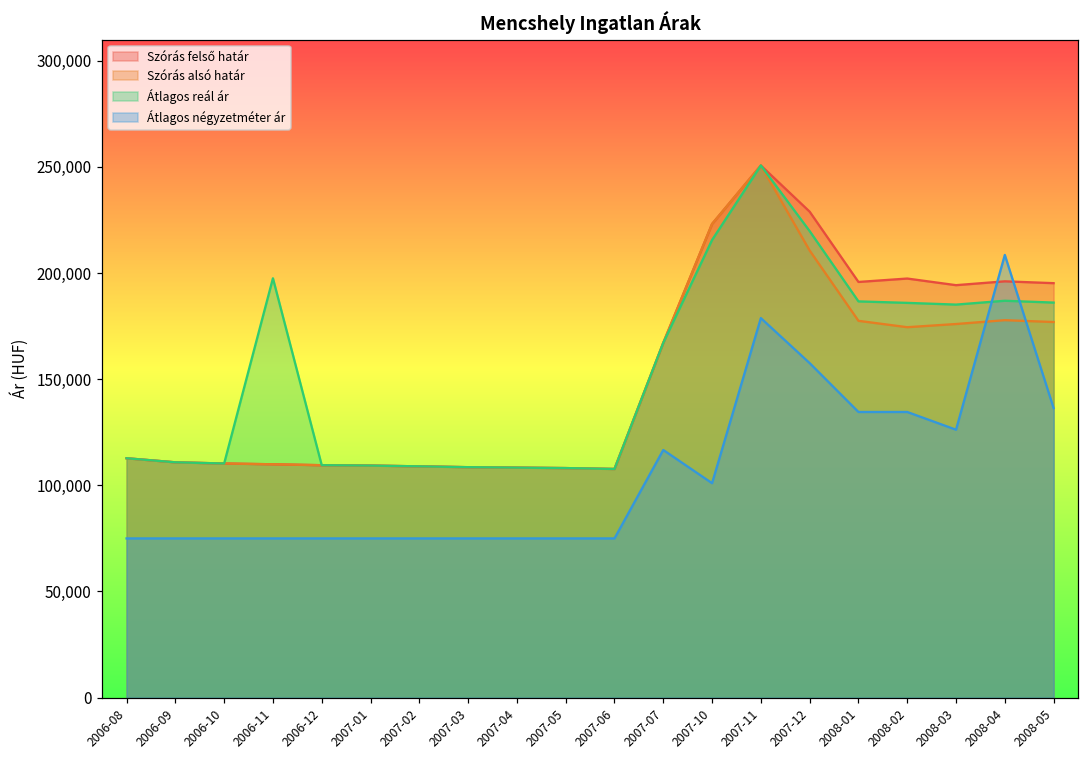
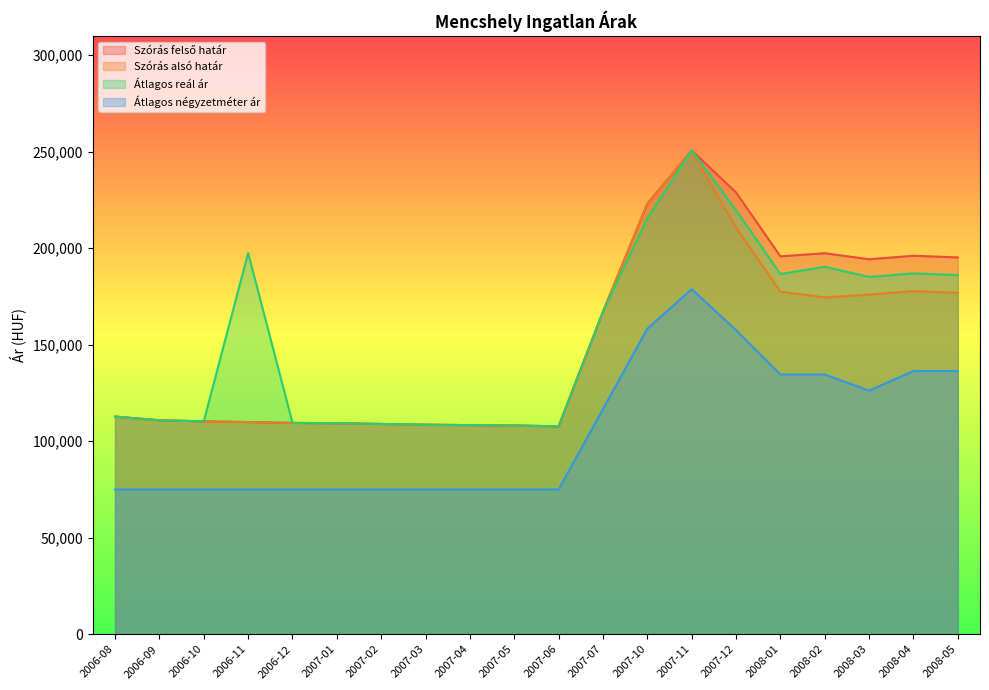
Átlagos négyzetméter ár, 2007-10: 101,000 -> 158,000
Átlagos reál ár, 2008-02: 186,000 -> 190,000
Átlagos négyzetméter ár, 2008-04: 209,000 -> 136,000
